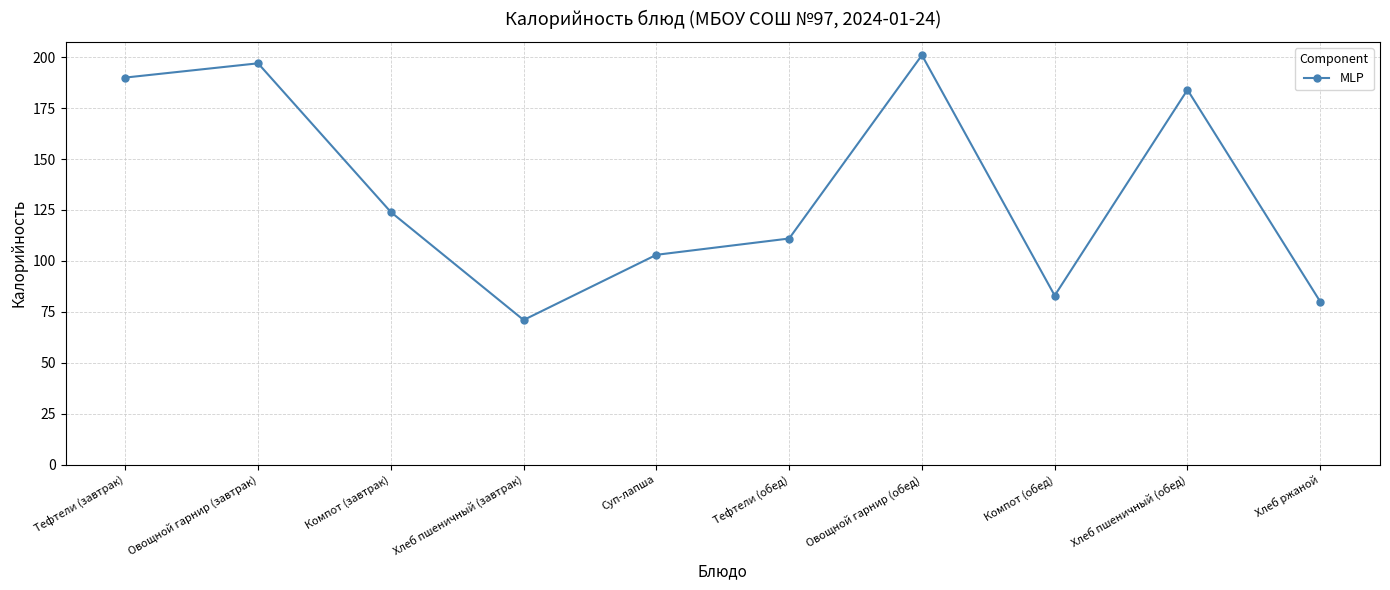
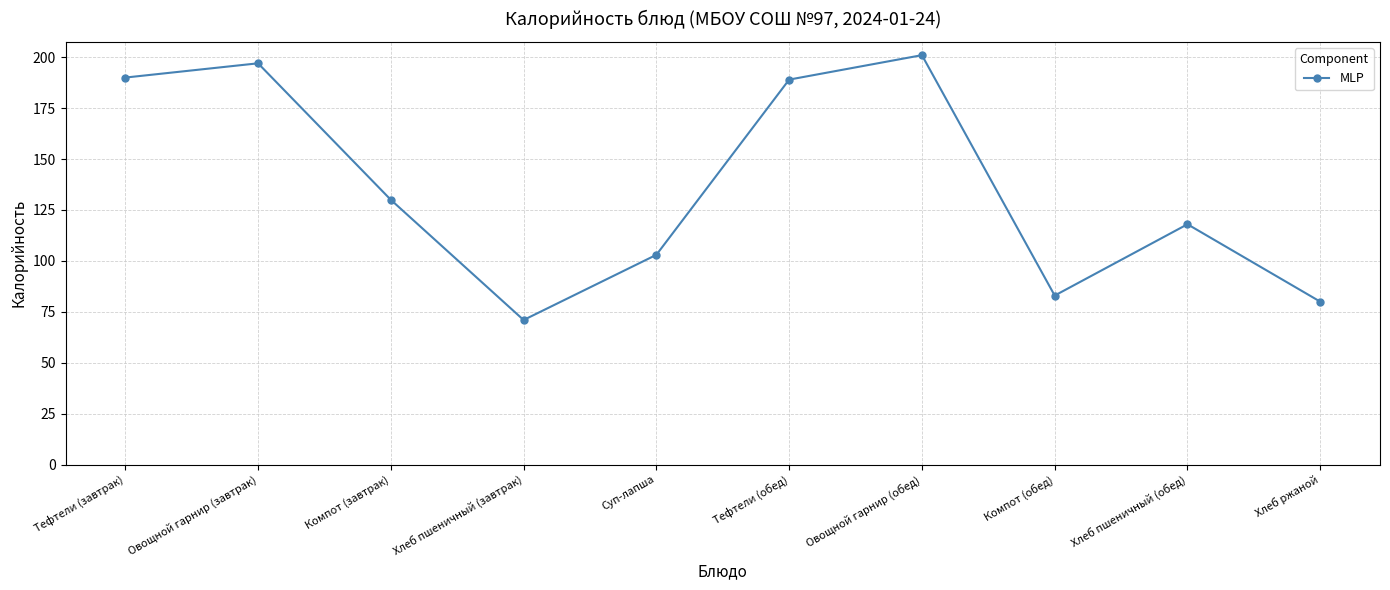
Компот (завтрак): 124 -> 130
Тефтели (обед): 111 -> 189
Хлеб пшеничный (обед): 184 -> 118
